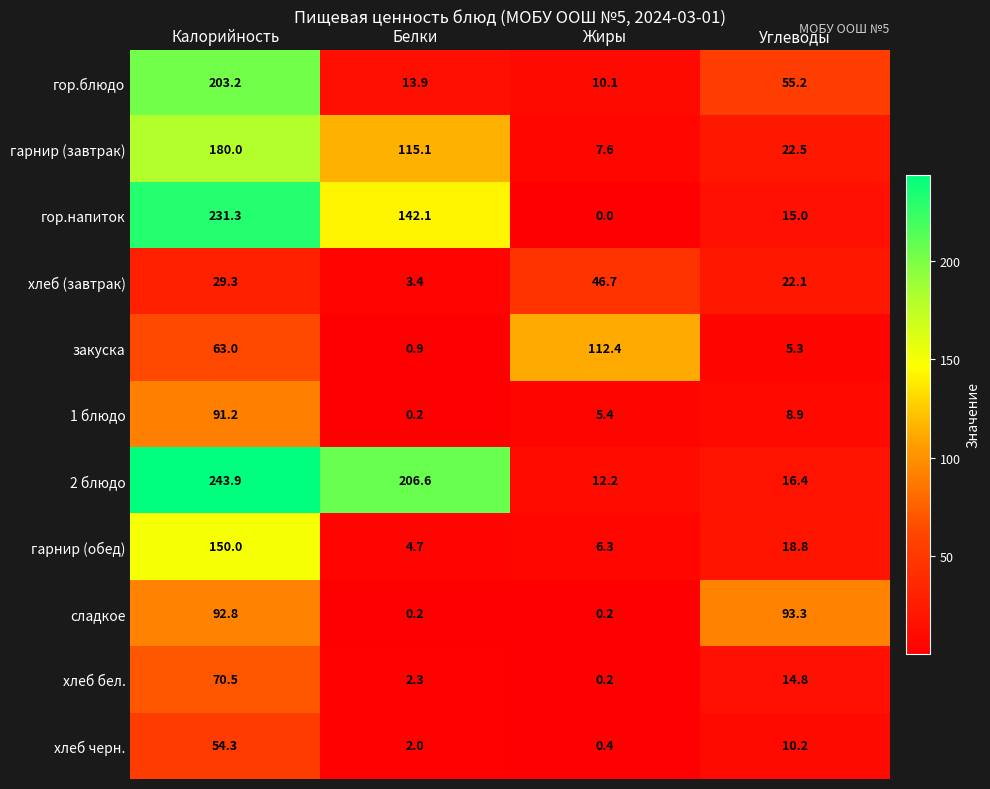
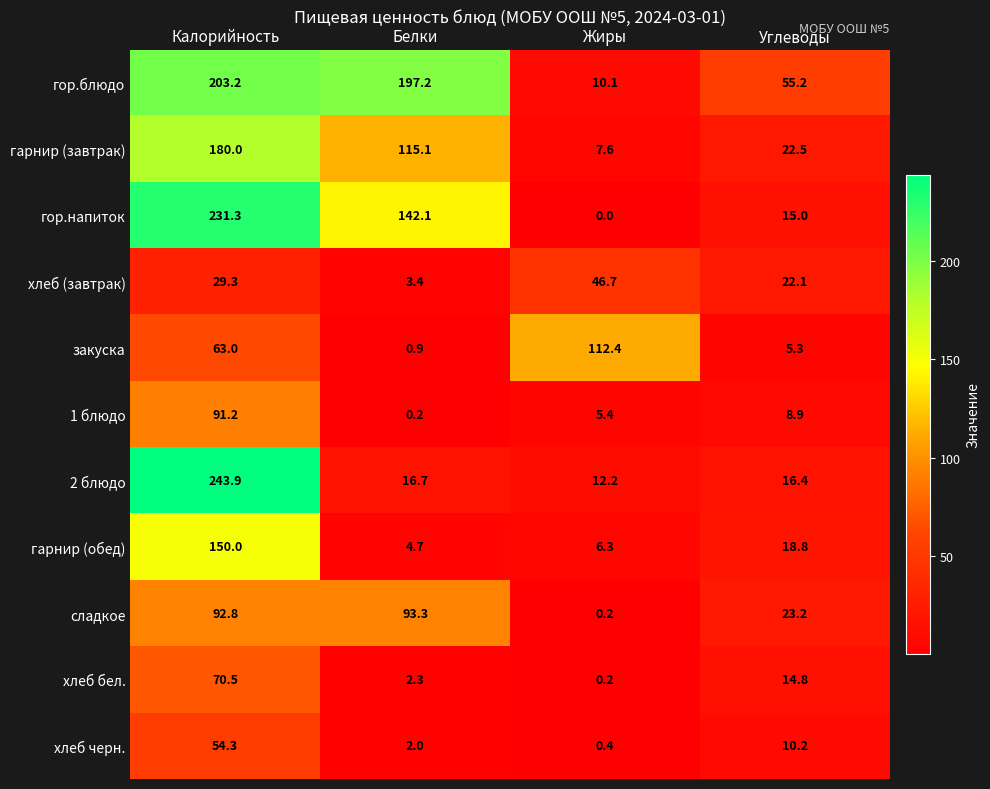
гор.блюдо, Белки: 13.9 -> 197.2
2 блюдо, Белки: 206.6 -> 16.7
сладкое, Белки: 0.2 -> 93.3
сладкое, Углеводы: 93.3 -> 23.2
